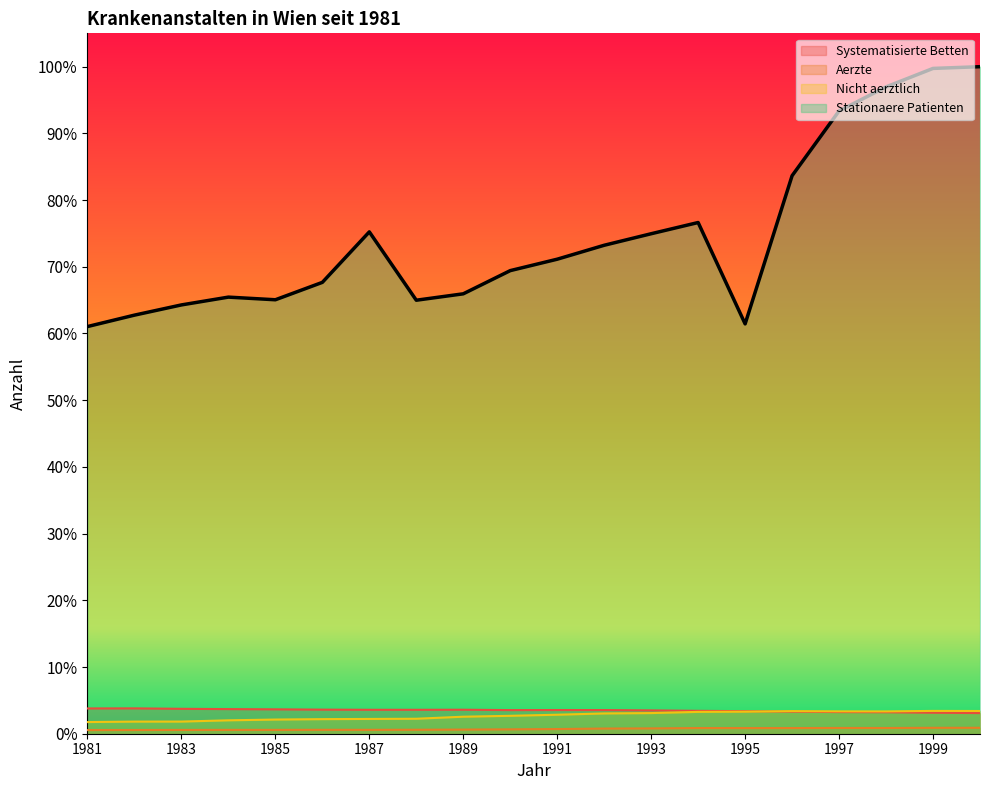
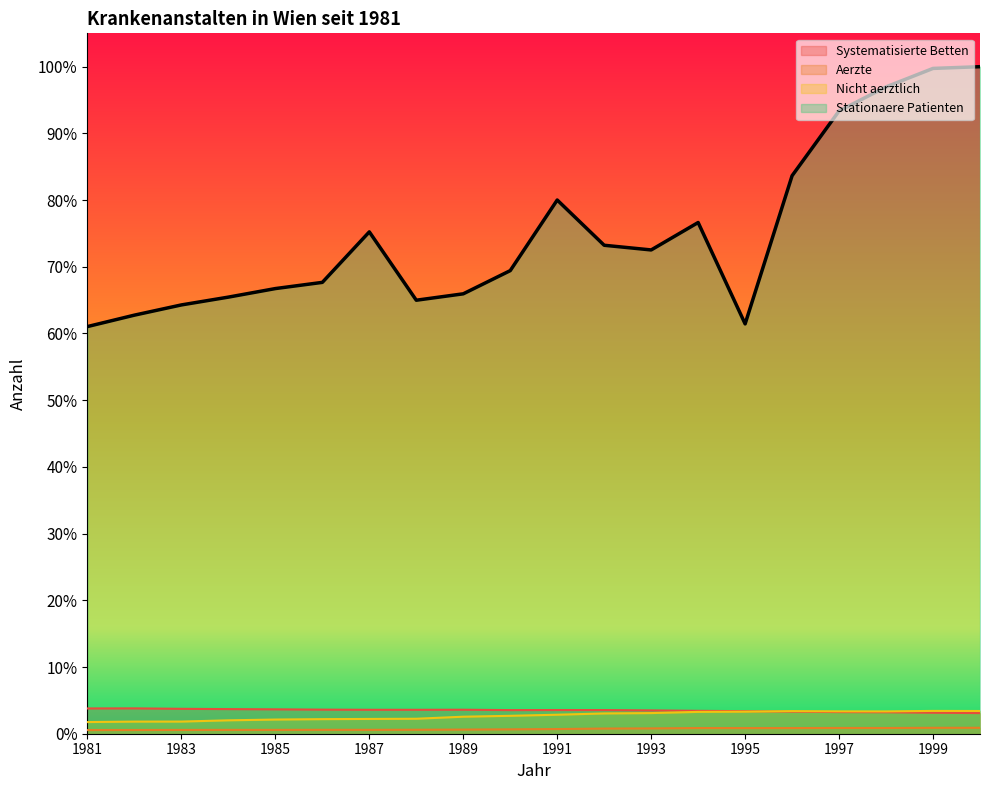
Stationaere Patienten, 1985: 65% -> 67%
Stationaere Patienten, 1991: 71% -> 80%
Stationaere Patienten, 1993: 75% -> 73%
